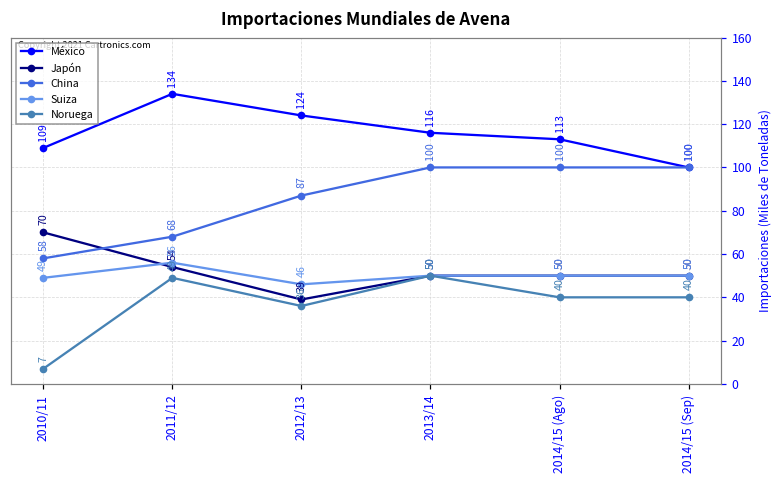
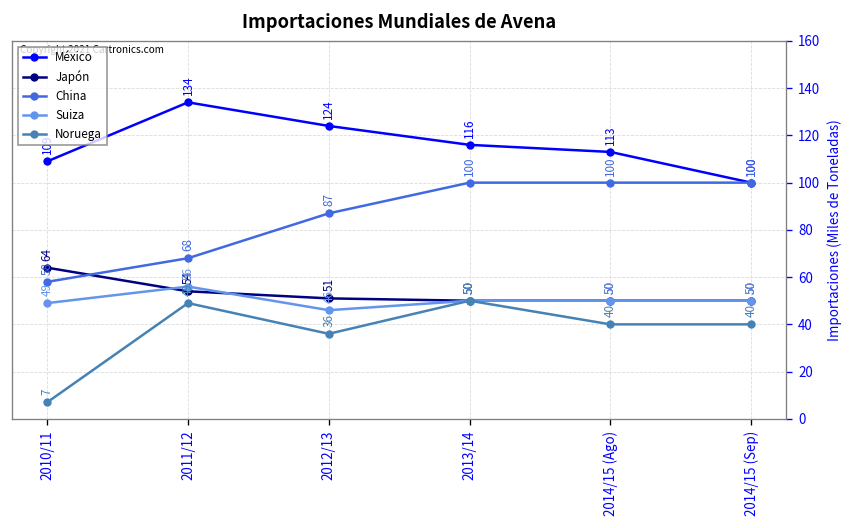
Japón, 2010/11: 70 -> 64
Japón, 2012/13: 39 -> 51
